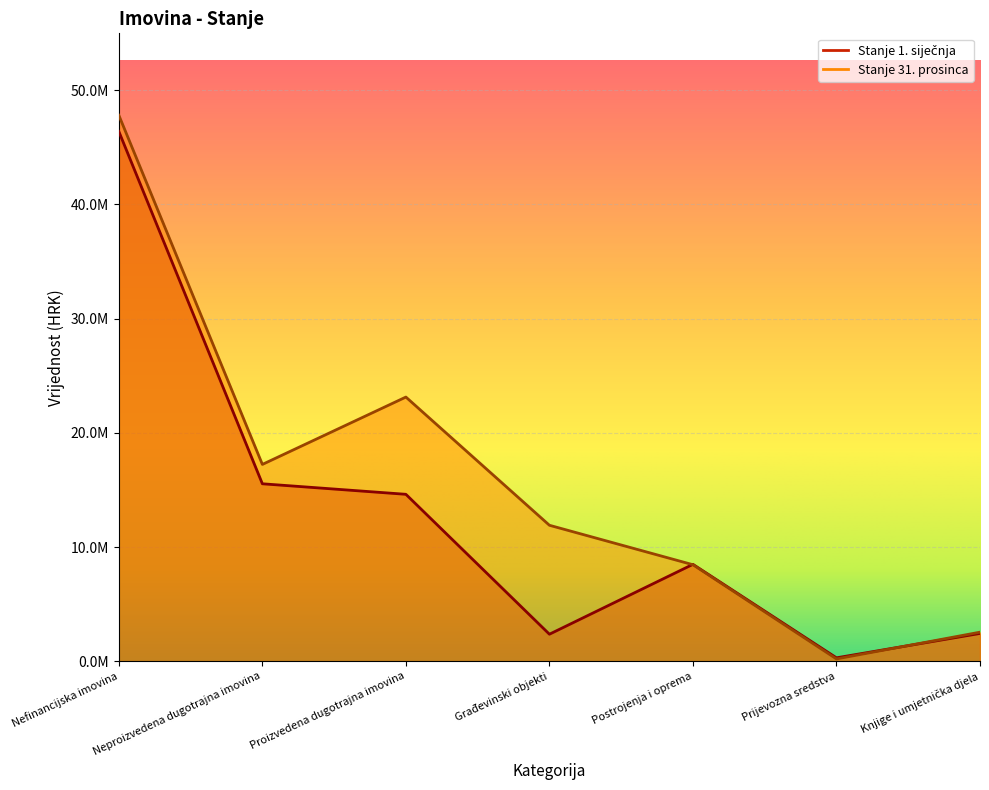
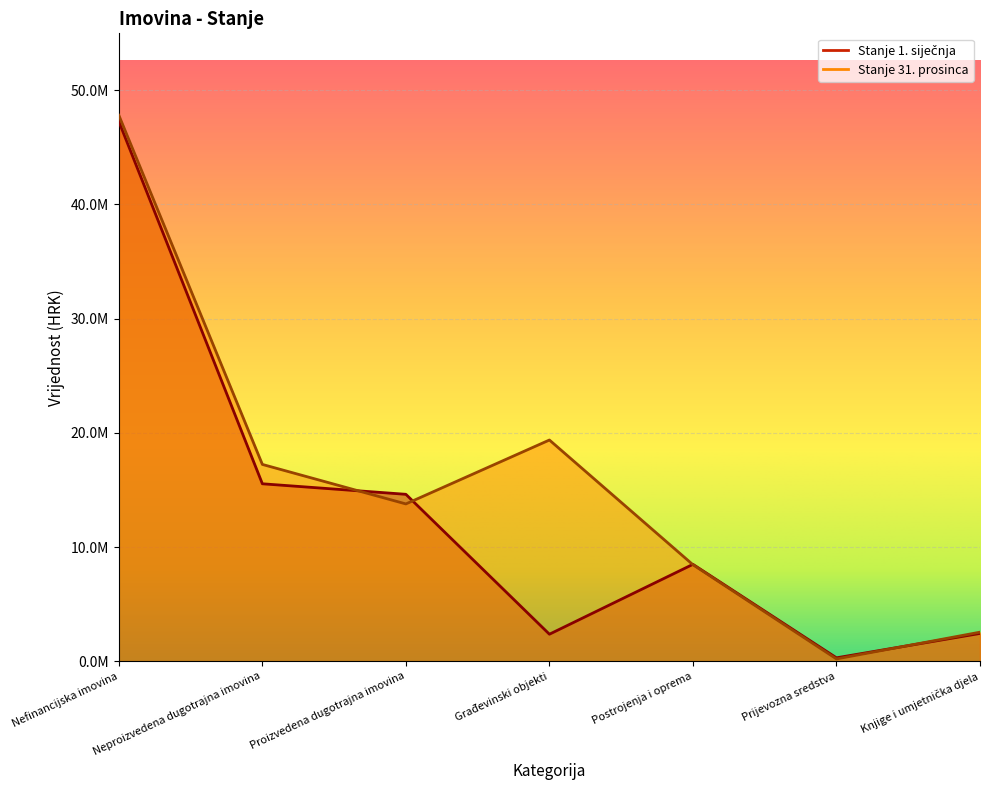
Stanje 1. siječnja, Nefinancijska imovina: 46400000 -> 47300000
Stanje 31. prosinca, Proizvedena dugotrajna imovina: 23100000 -> 13800000
Stanje 31. prosinca, Građevinski objekti: 11900000 -> 19400000
